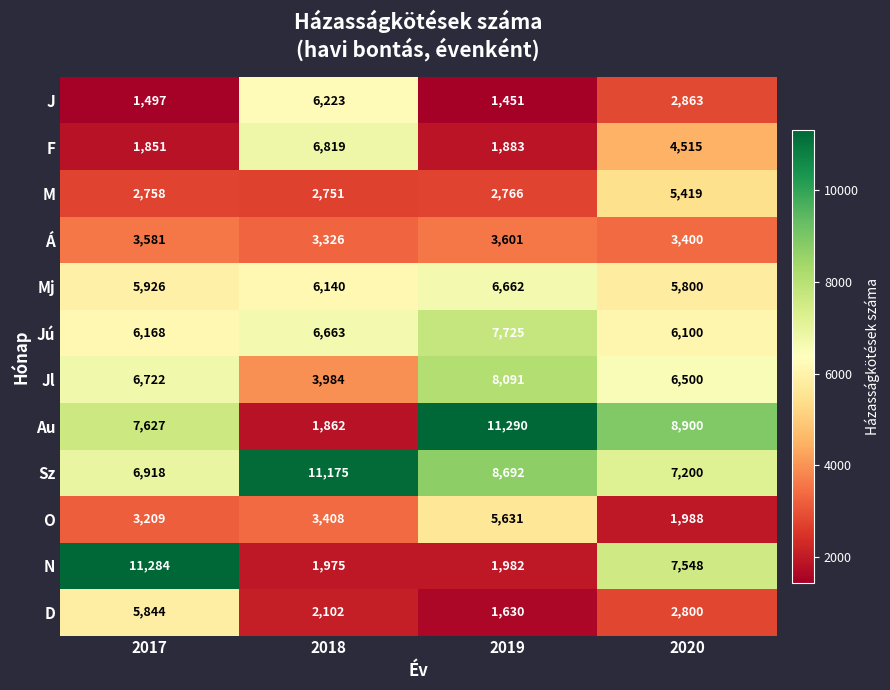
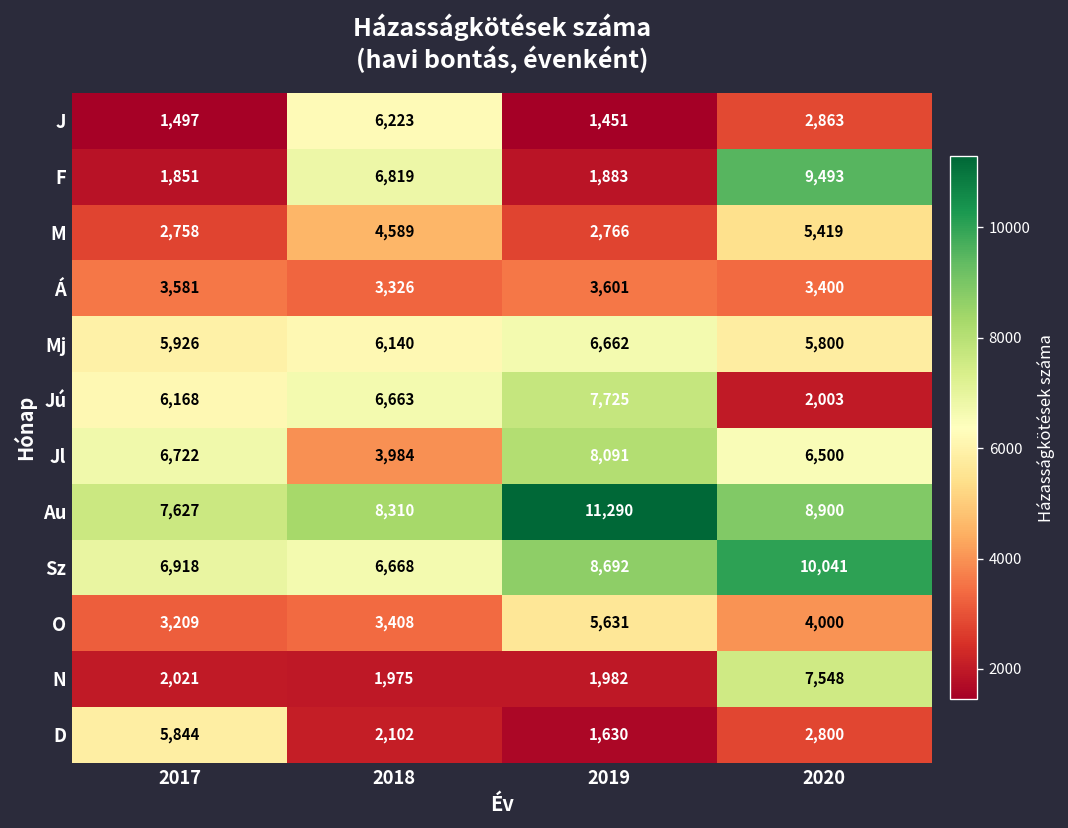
F, 2020: 4,515 -> 9,493
M, 2018: 2,751 -> 4,589
Jú, 2020: 6,100 -> 2,003
Au, 2018: 1,862 -> 8,310
Sz, 2018: 11,175 -> 6,668
Sz, 2020: 7,200 -> 10,041
O, 2020: 1,988 -> 4,000
N, 2017: 11,284 -> 2,021
